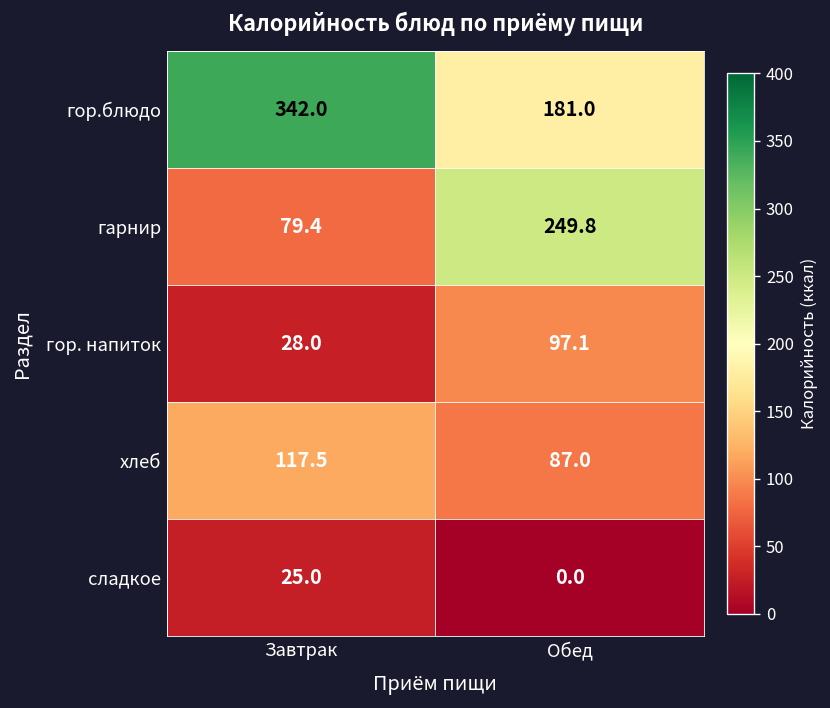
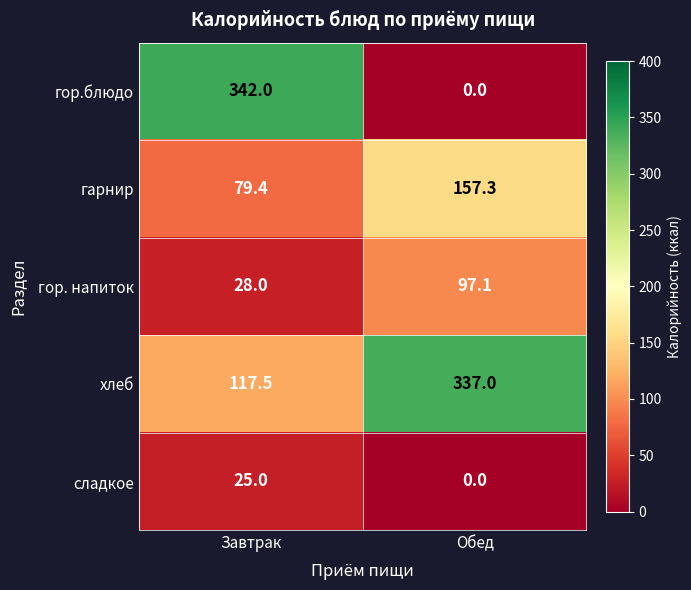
гор.блюдо, Обед: 181.0 -> 0.0
гарнир, Обед: 249.8 -> 157.3
хлеб, Обед: 87.0 -> 337.0
